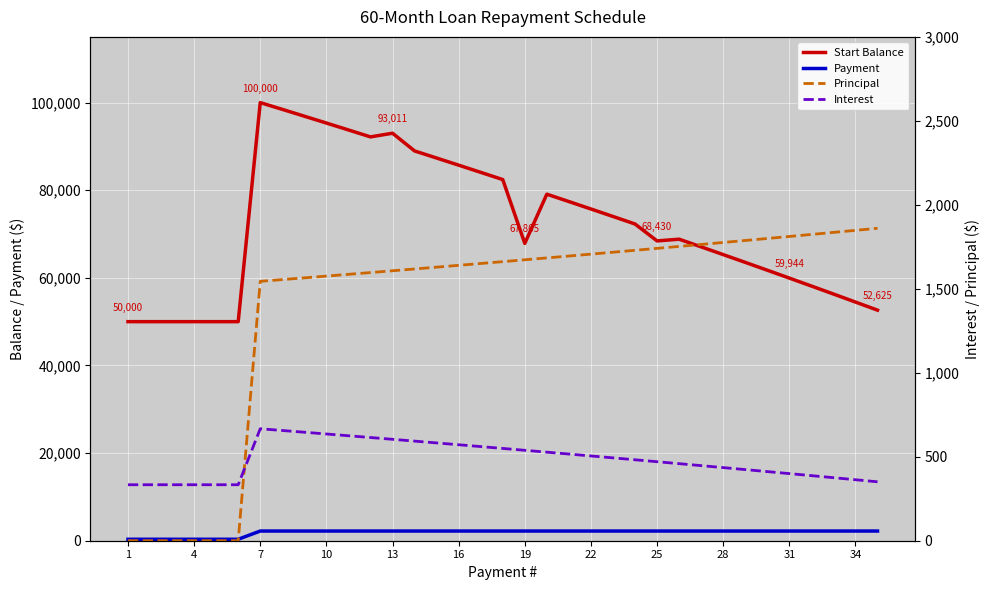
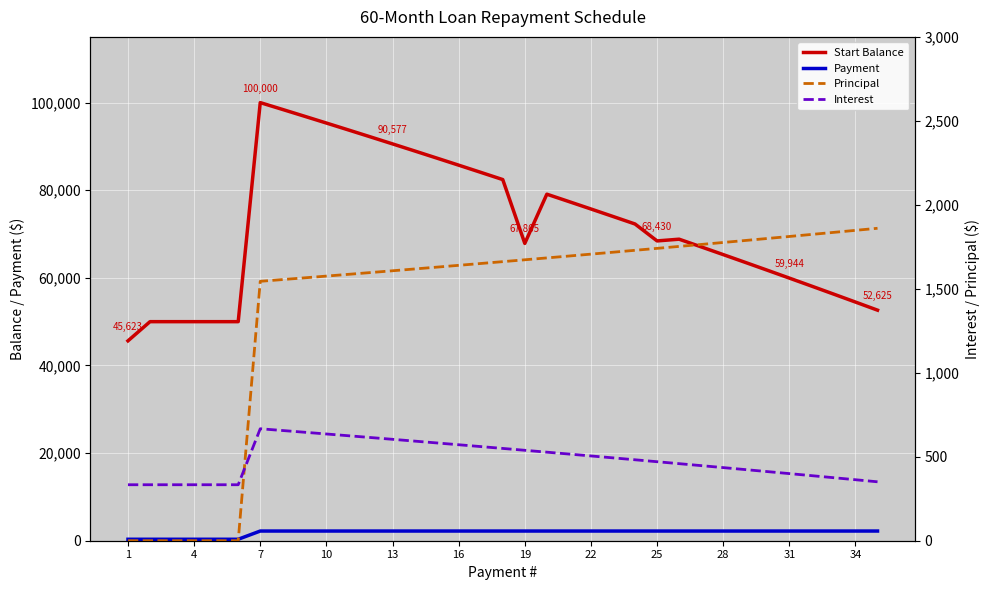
Start Balance, 1: 50,000 -> 45,623
Start Balance, 13: 93,011 -> 90,577
